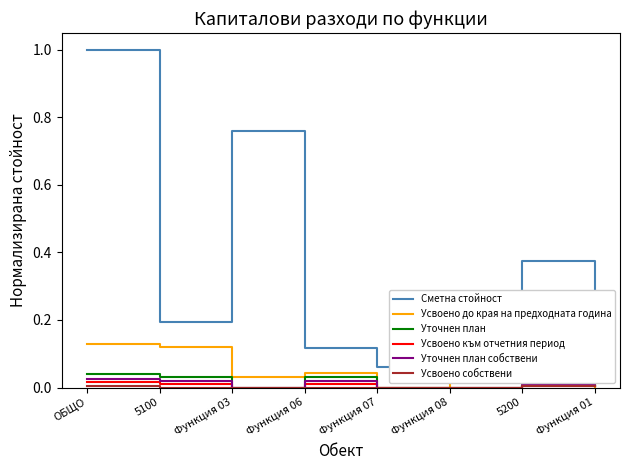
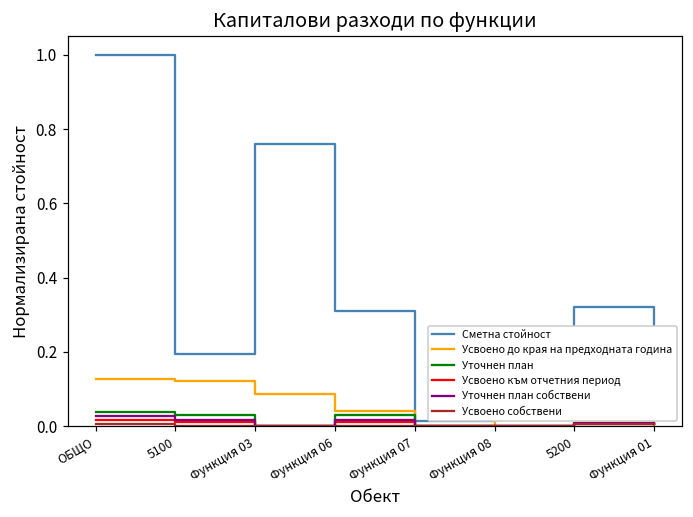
Усвоено до края на предходната година, Функция 03: 0.03 -> 0.09
Сметна стойност, Функция 06: 0.12 -> 0.31
Сметна стойност, Функция 07: 0.06 -> 0.01
Сметна стойност, 5200: 0.37 -> 0.32
